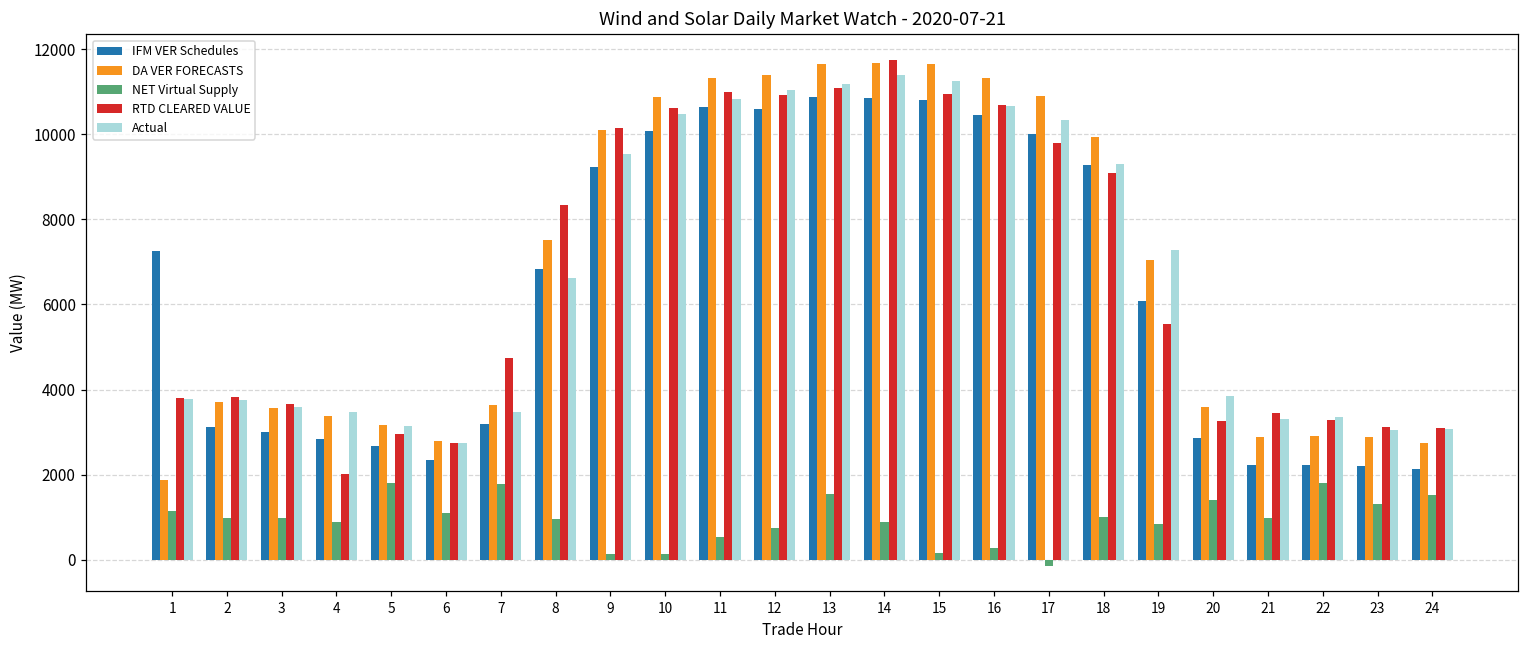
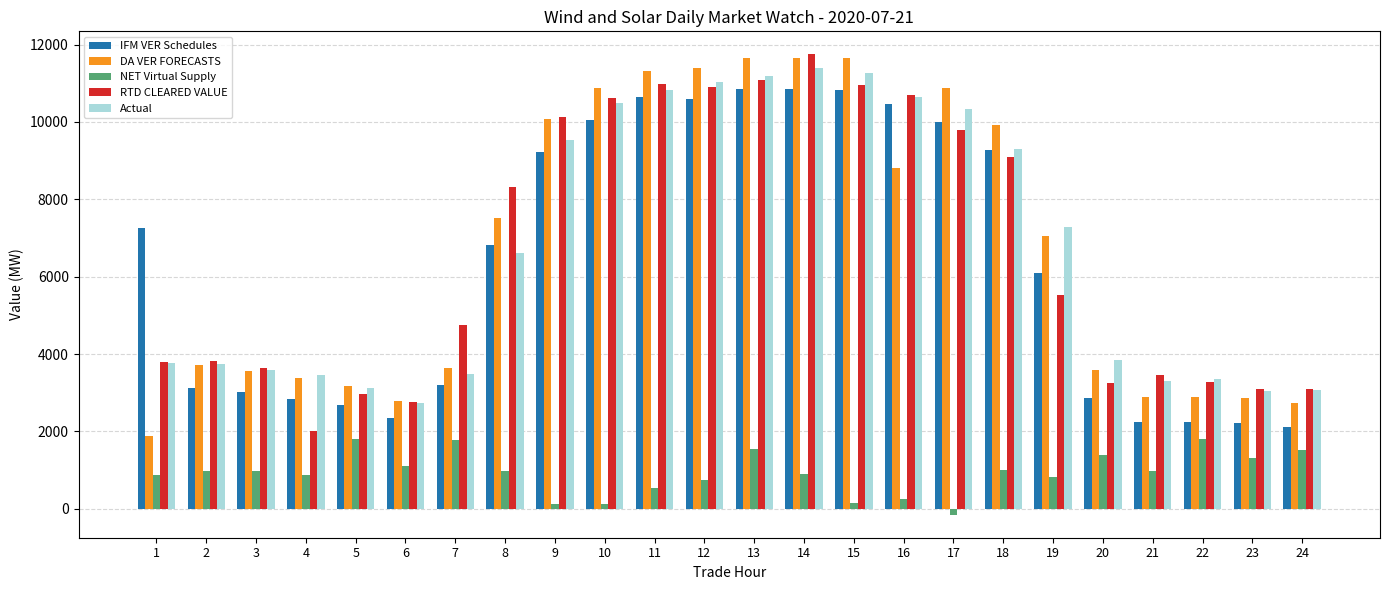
NET Virtual Supply, 1: 1100 -> 900
DA VER FORECASTS, 16: 11300 -> 8800
